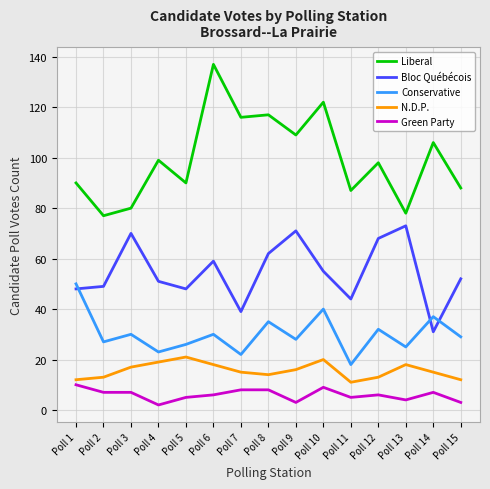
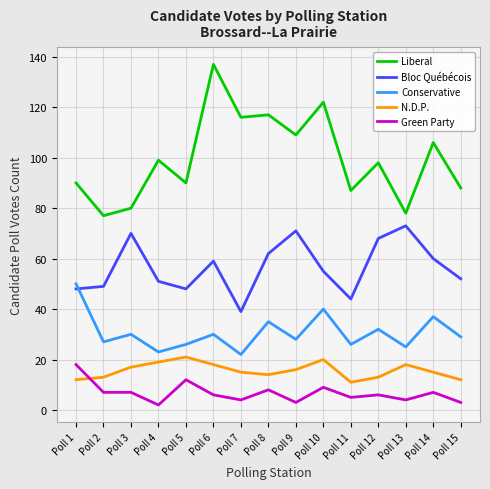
Green Party, Poll 1: 10 -> 18
Green Party, Poll 5: 5 -> 12
Green Party, Poll 7: 8 -> 4
Conservative, Poll 11: 18 -> 26
Bloc Québécois, Poll 14: 31 -> 60
